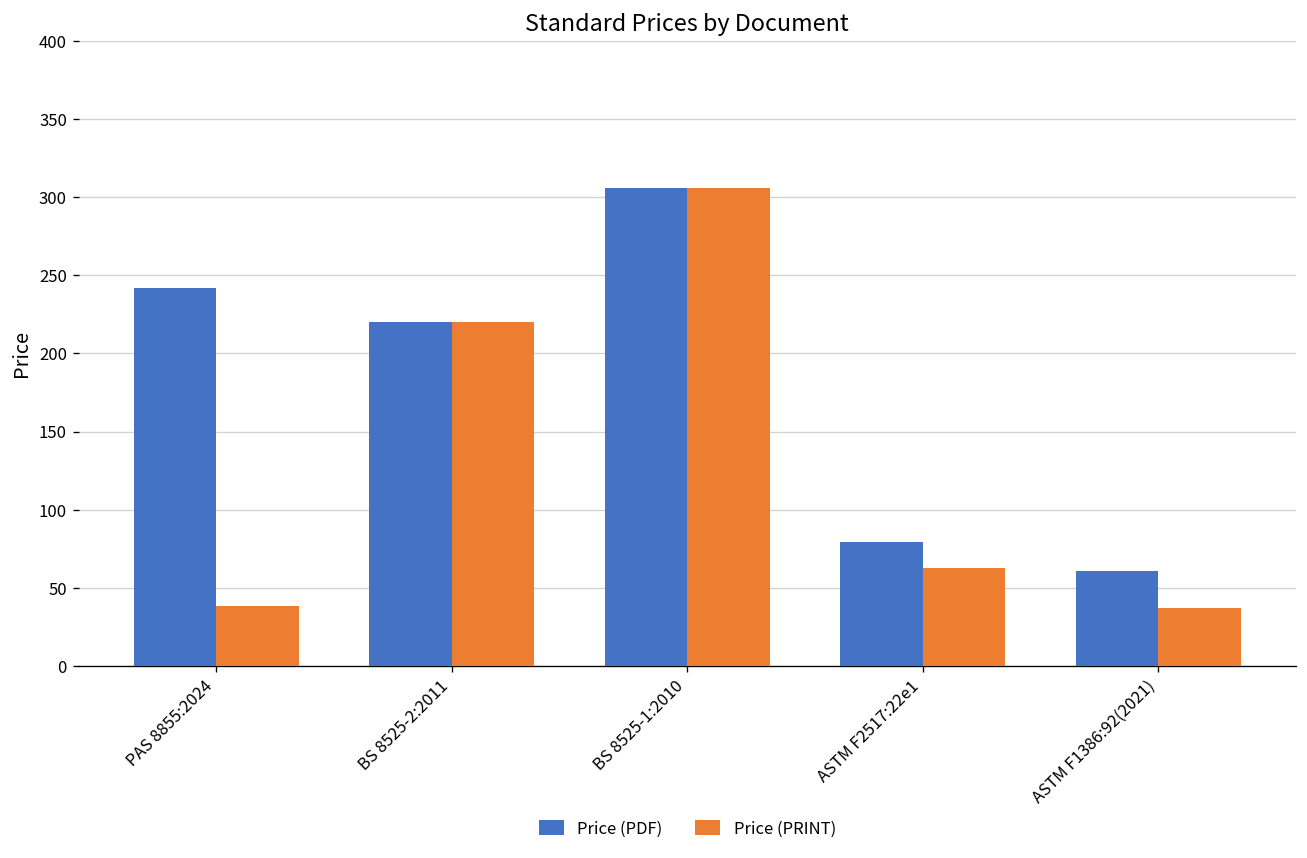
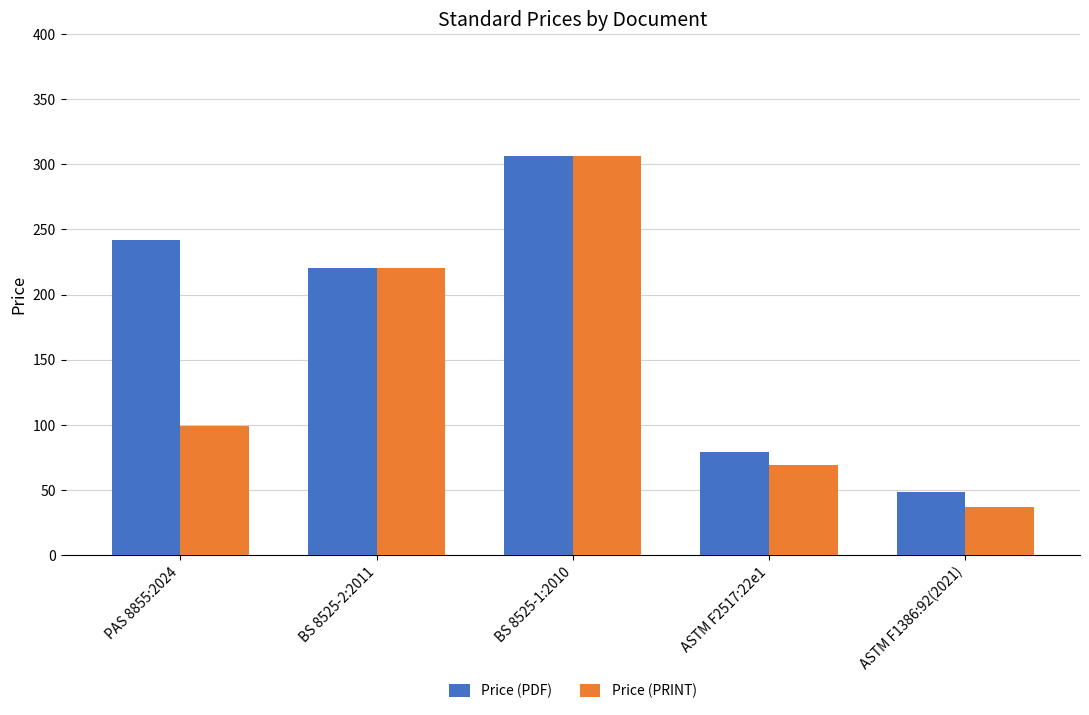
Price (PRINT), PAS 8855:2024: 39 -> 99
Price (PRINT), ASTM F2517:22e1: 63 -> 69
Price (PDF), ASTM F1386:92(2021): 61 -> 48
